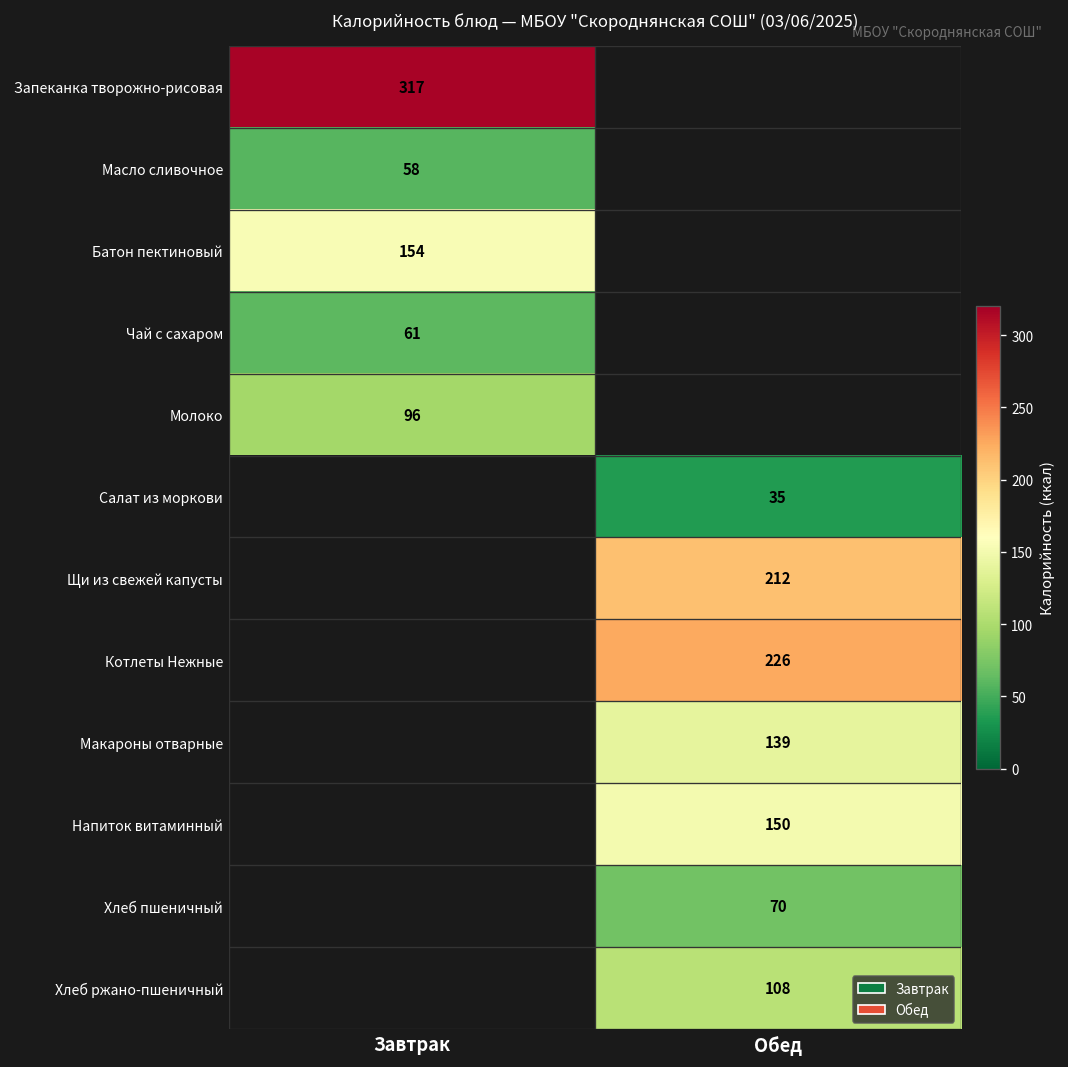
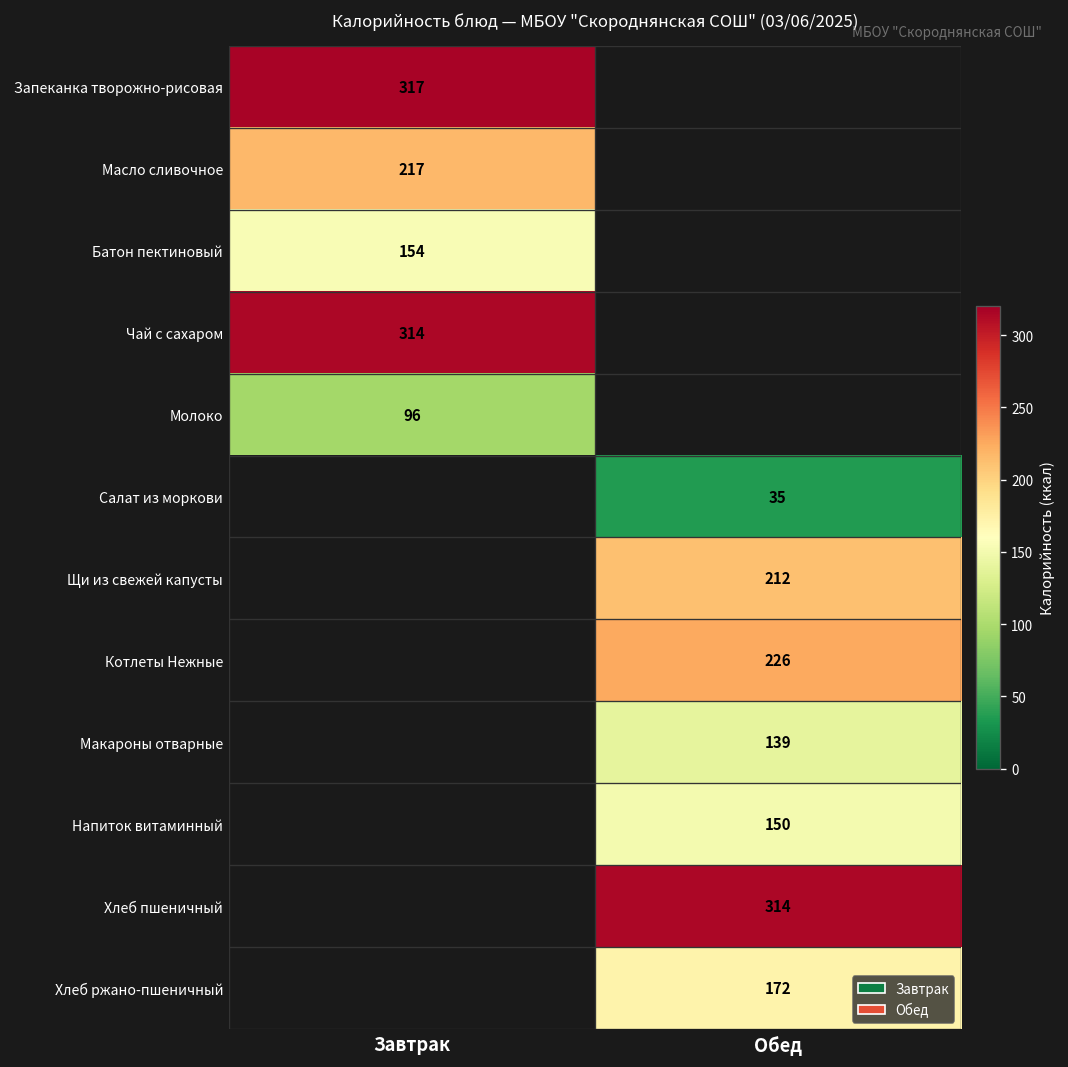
Масло сливочное, Завтрак: 58 -> 217
Чай с сахаром, Завтрак: 61 -> 314
Хлеб пшеничный, Обед: 70 -> 314
Хлеб ржано-пшеничный, Обед: 108 -> 172
